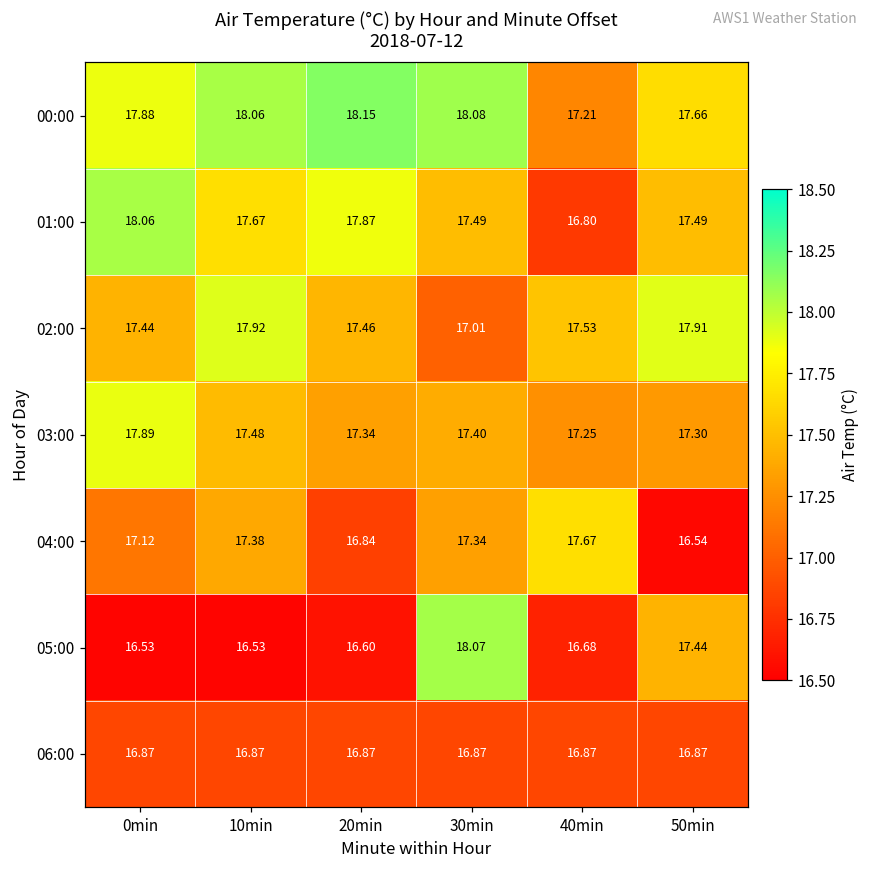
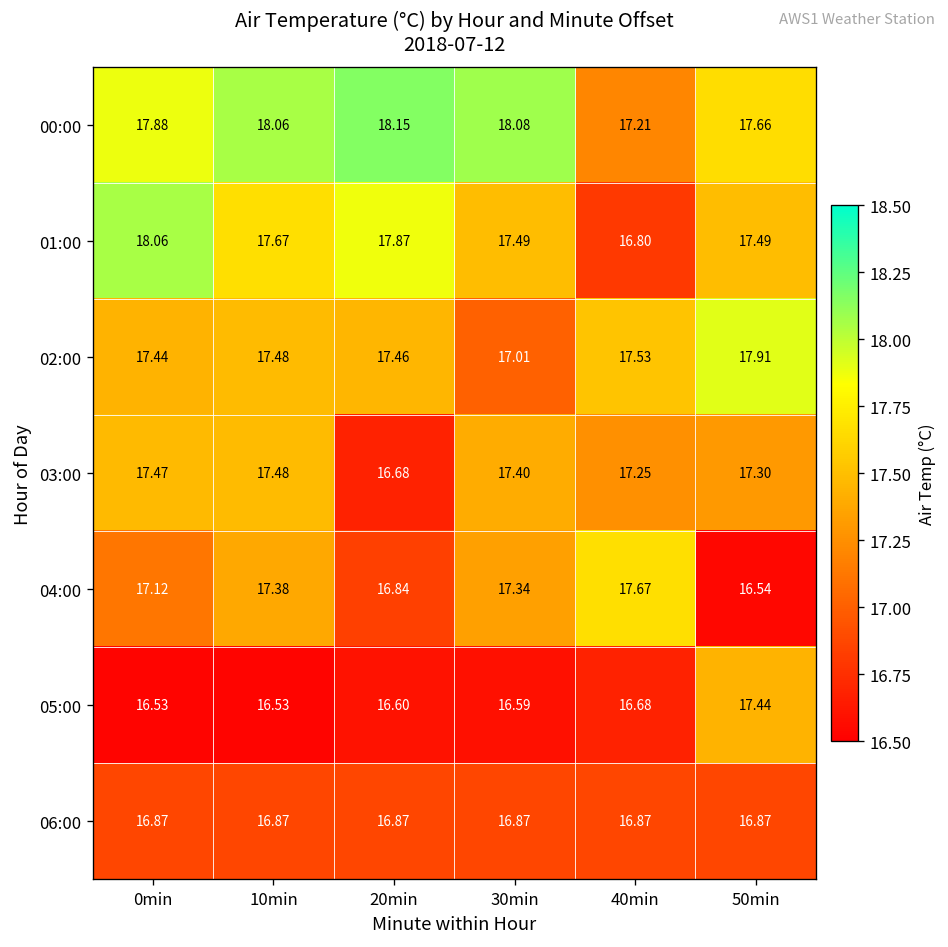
02:00, 10min: 17.92 -> 17.48
03:00, 0min: 17.89 -> 17.47
03:00, 20min: 17.34 -> 16.68
05:00, 30min: 18.07 -> 16.59
